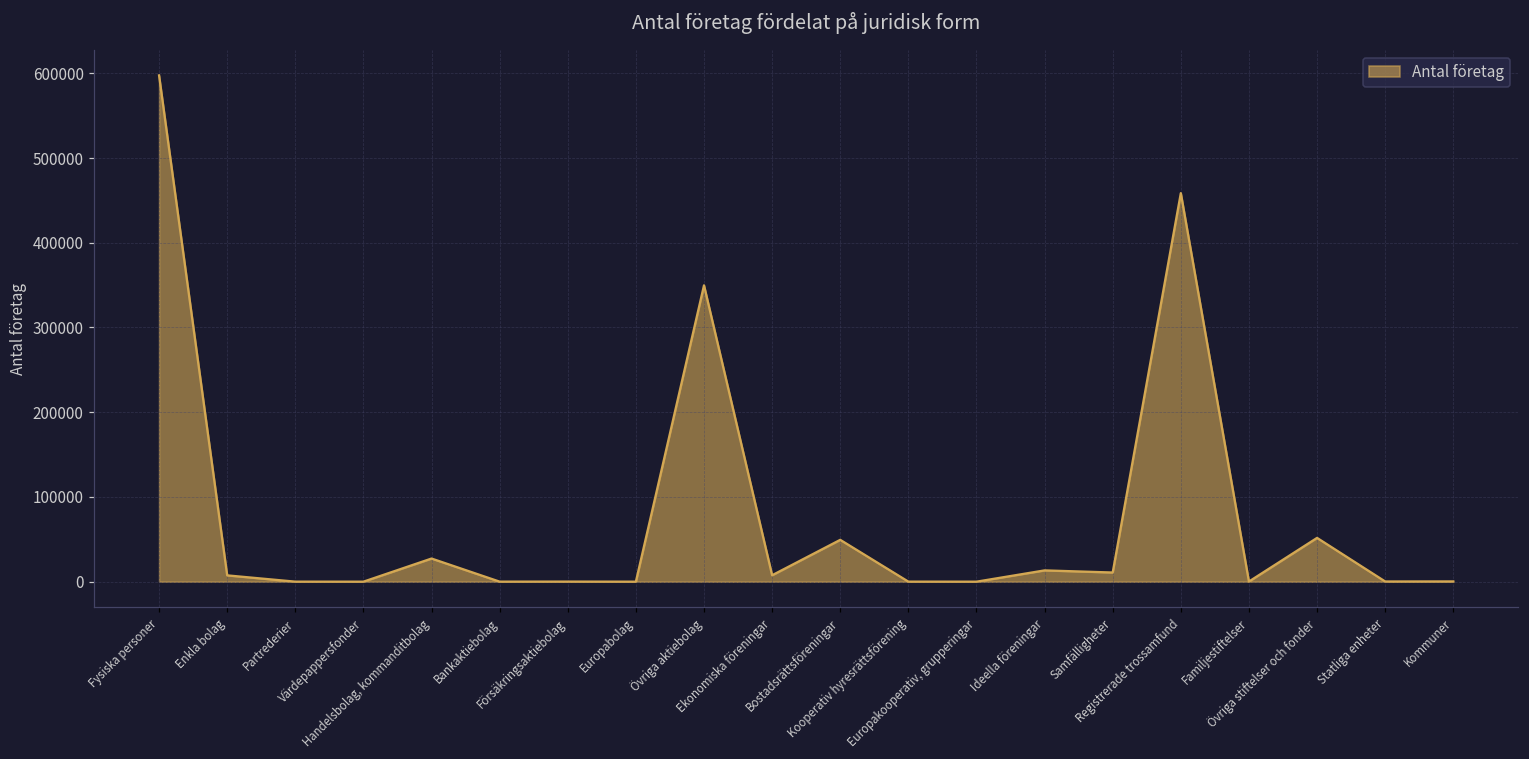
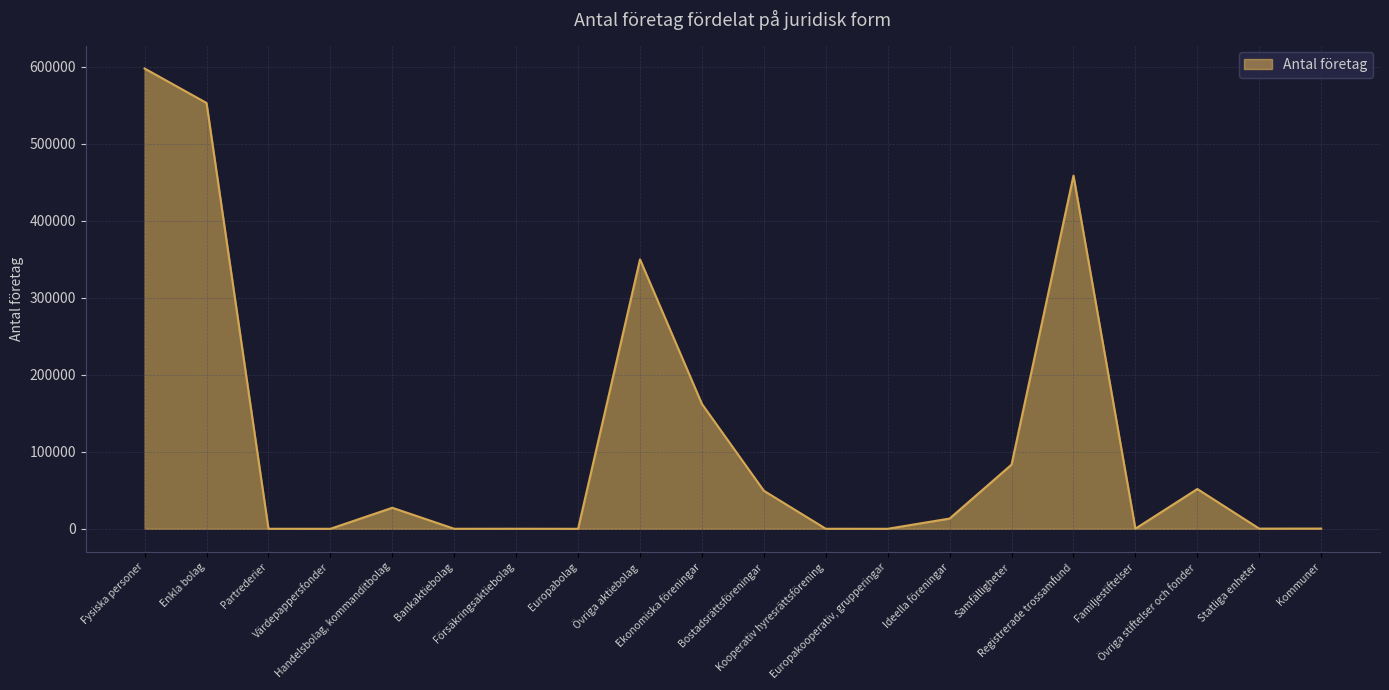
Enkla bolag: 10000 -> 550000
Ekonomiska föreningar: 10000 -> 160000
Samfälligheter: 10000 -> 80000
